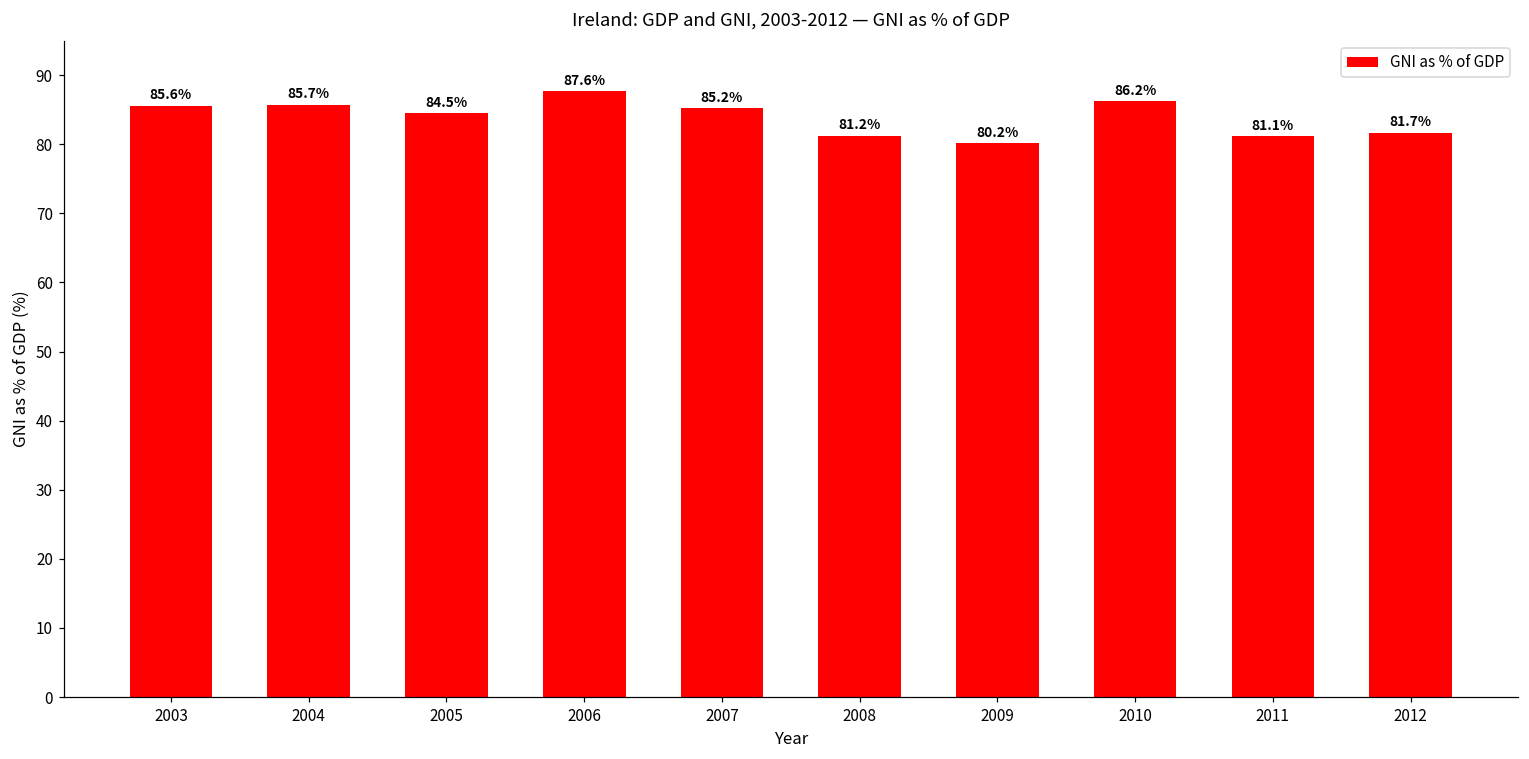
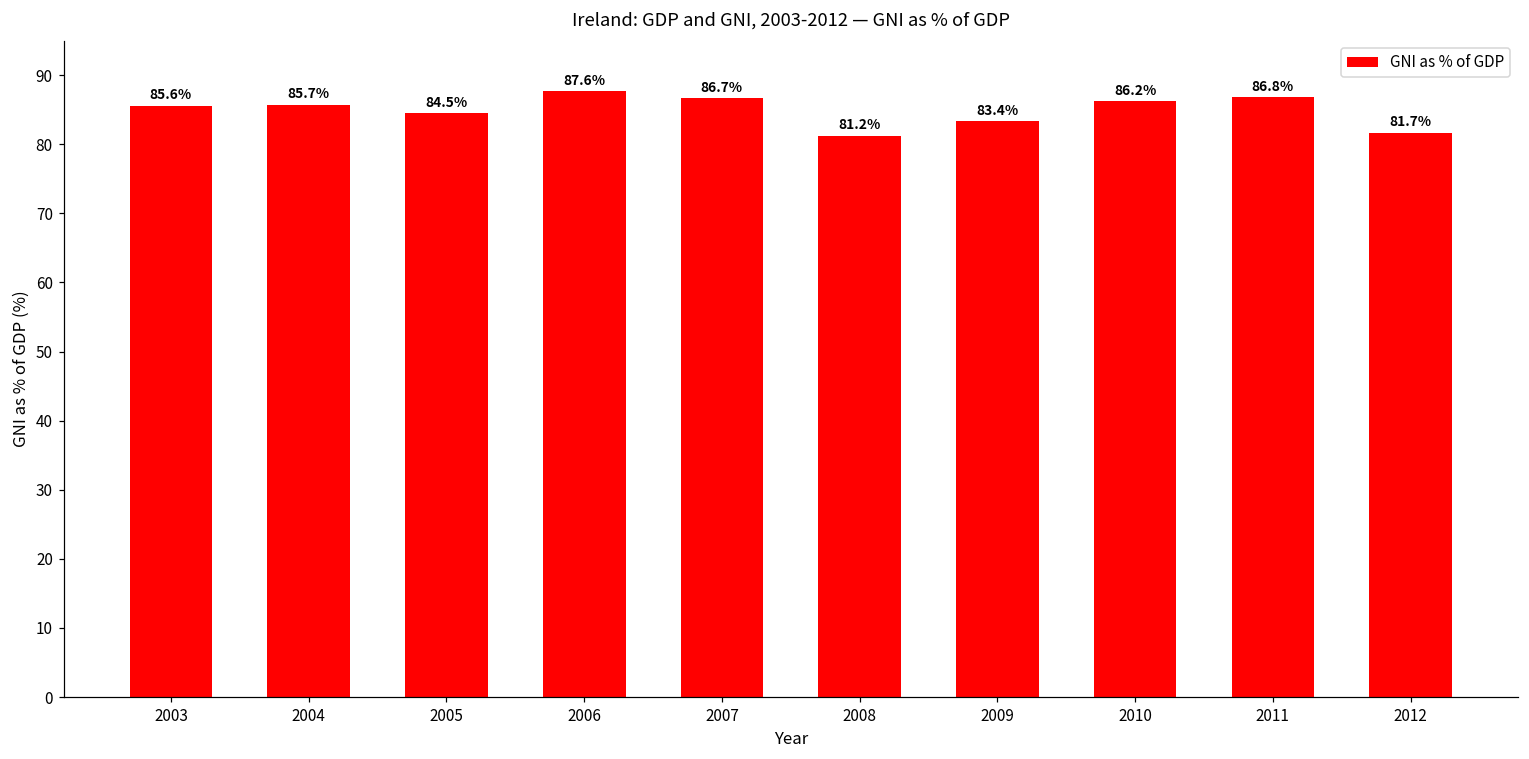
2007: 85.2% -> 86.7%
2009: 80.2% -> 83.4%
2011: 81.1% -> 86.8%
